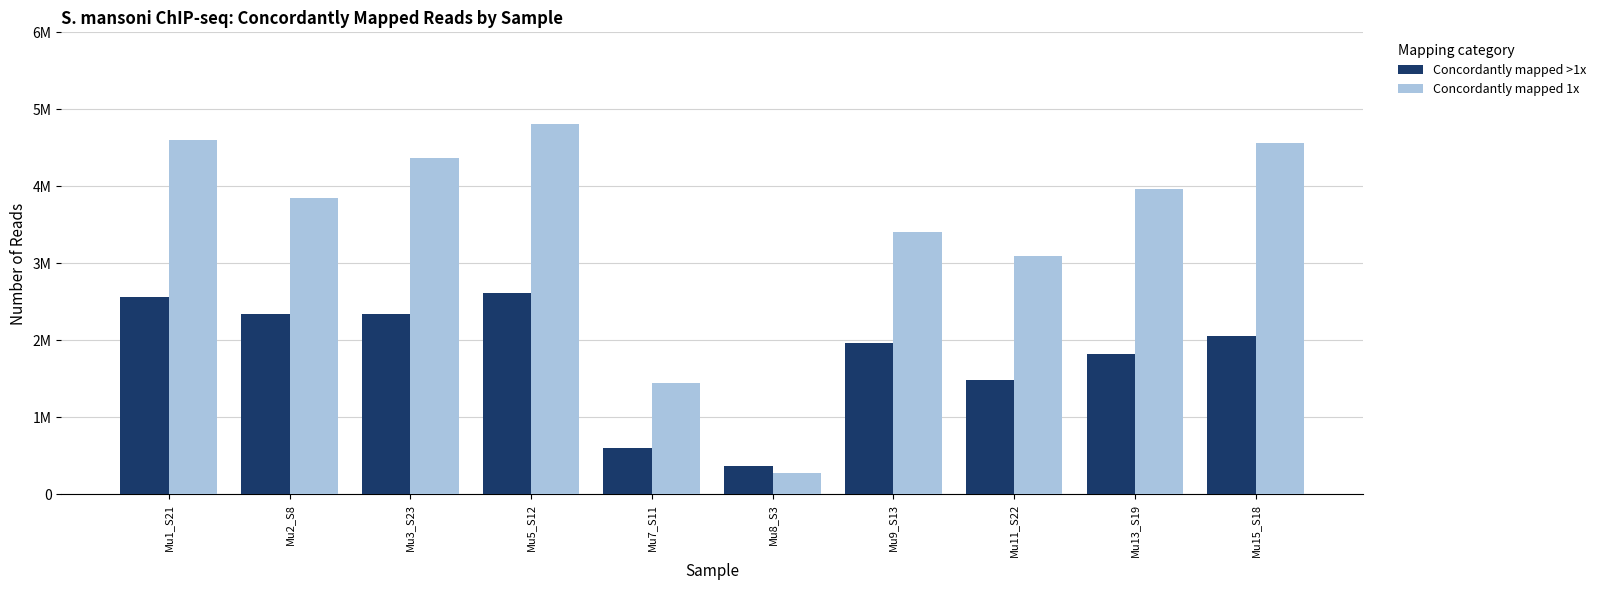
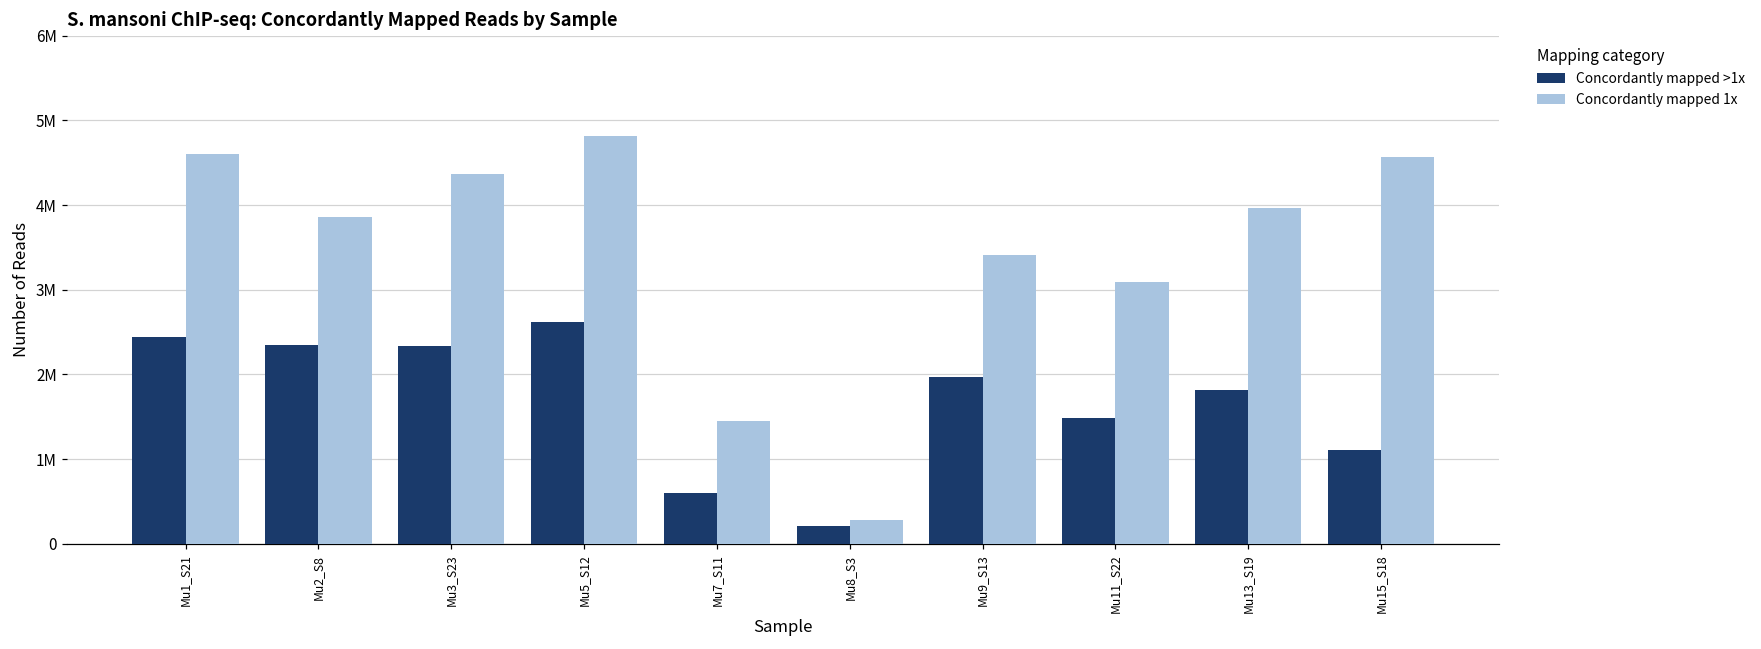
Concordantly mapped >1x, Mu1_S21: 2600000 -> 2400000
Concordantly mapped >1x, Mu8_S3: 400000 -> 200000
Concordantly mapped >1x, Mu15_S18: 2100000 -> 1100000
